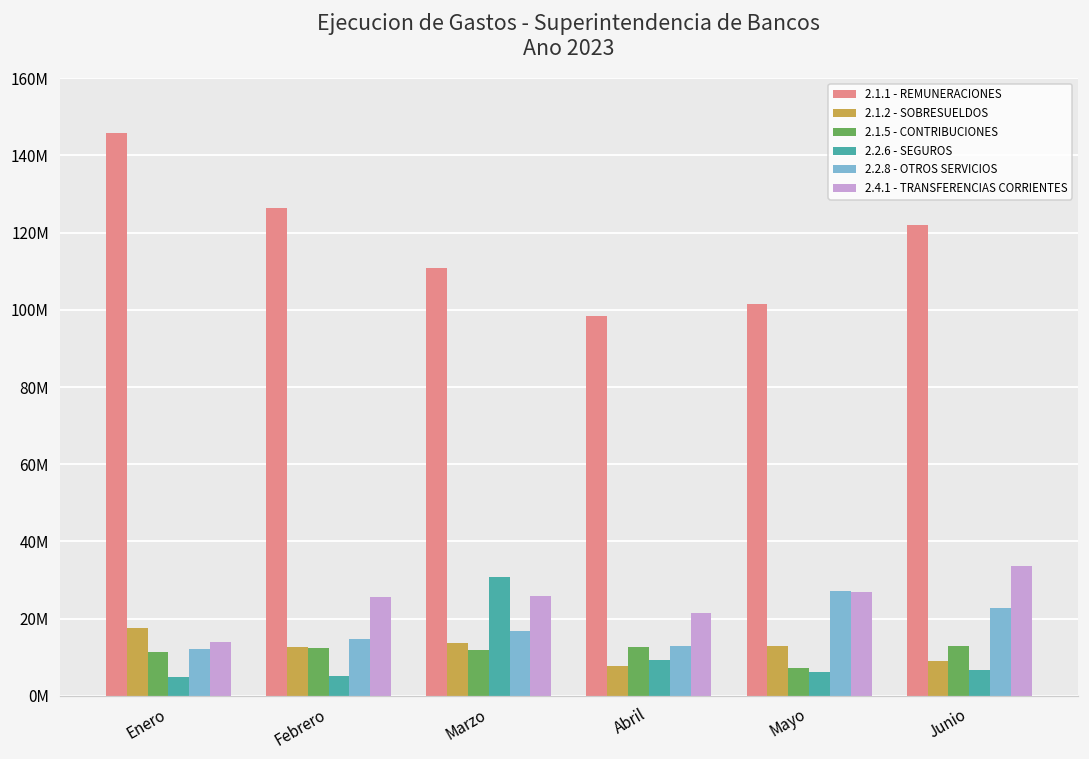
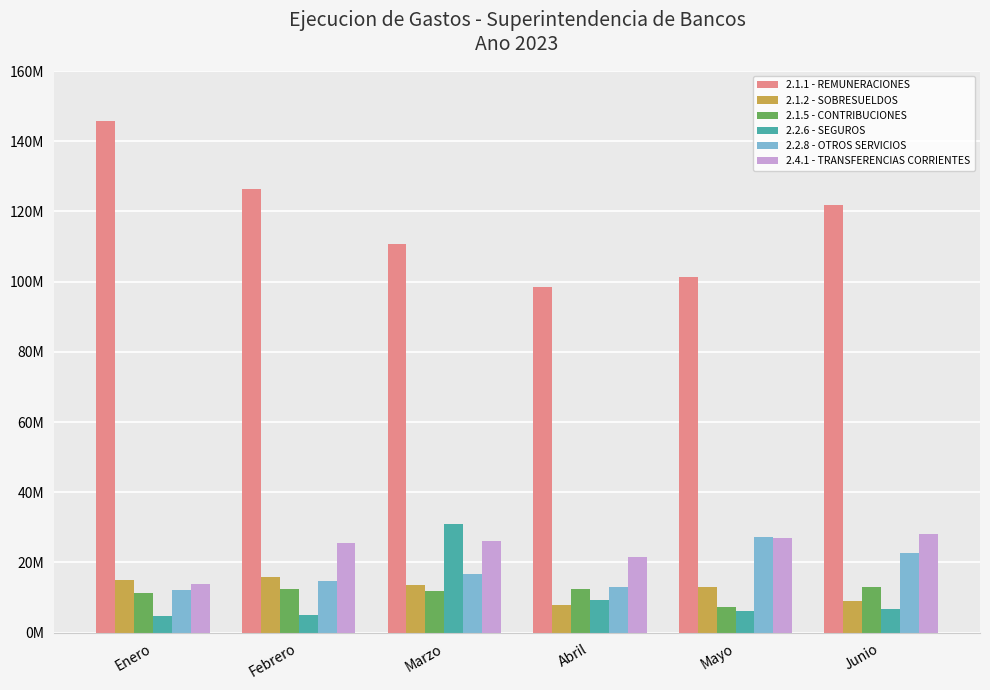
2.1.2 - SOBRESUELDOS, Enero: 18000000 -> 15000000
2.1.2 - SOBRESUELDOS, Febrero: 13000000 -> 16000000
2.4.1 - TRANSFERENCIAS CORRIENTES, Junio: 34000000 -> 28000000
